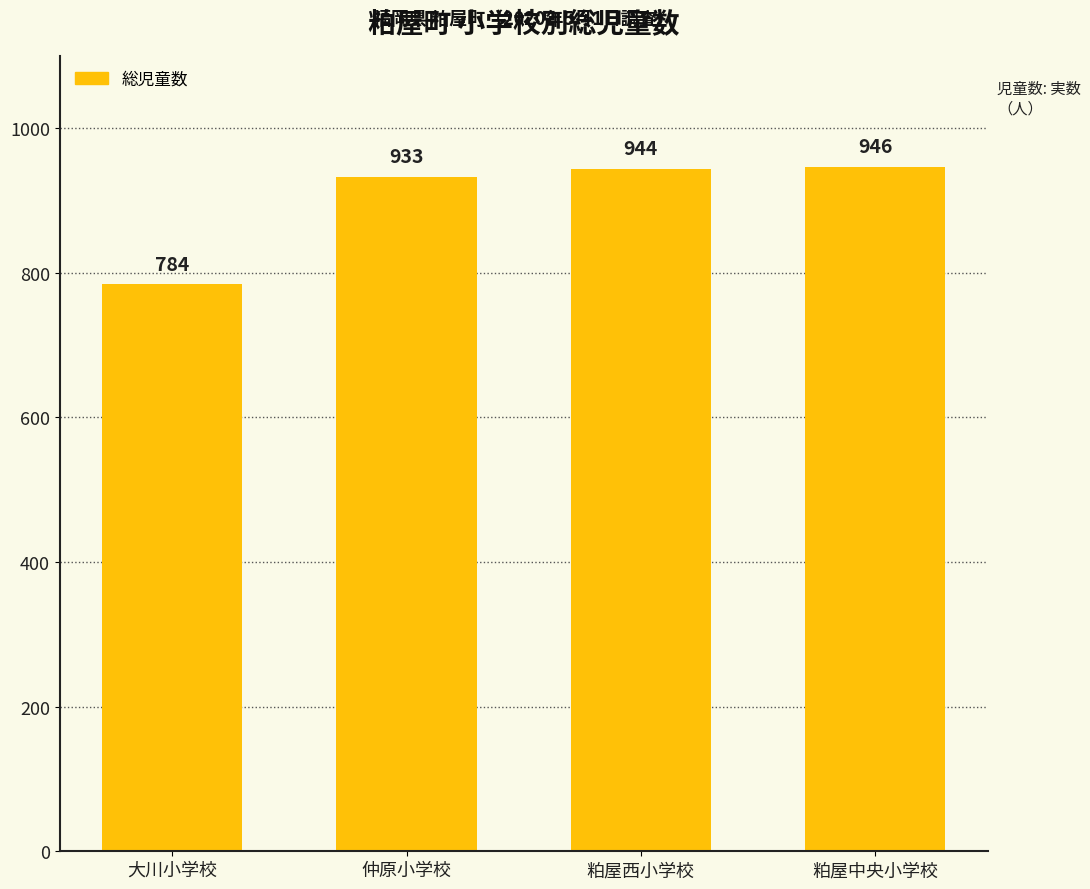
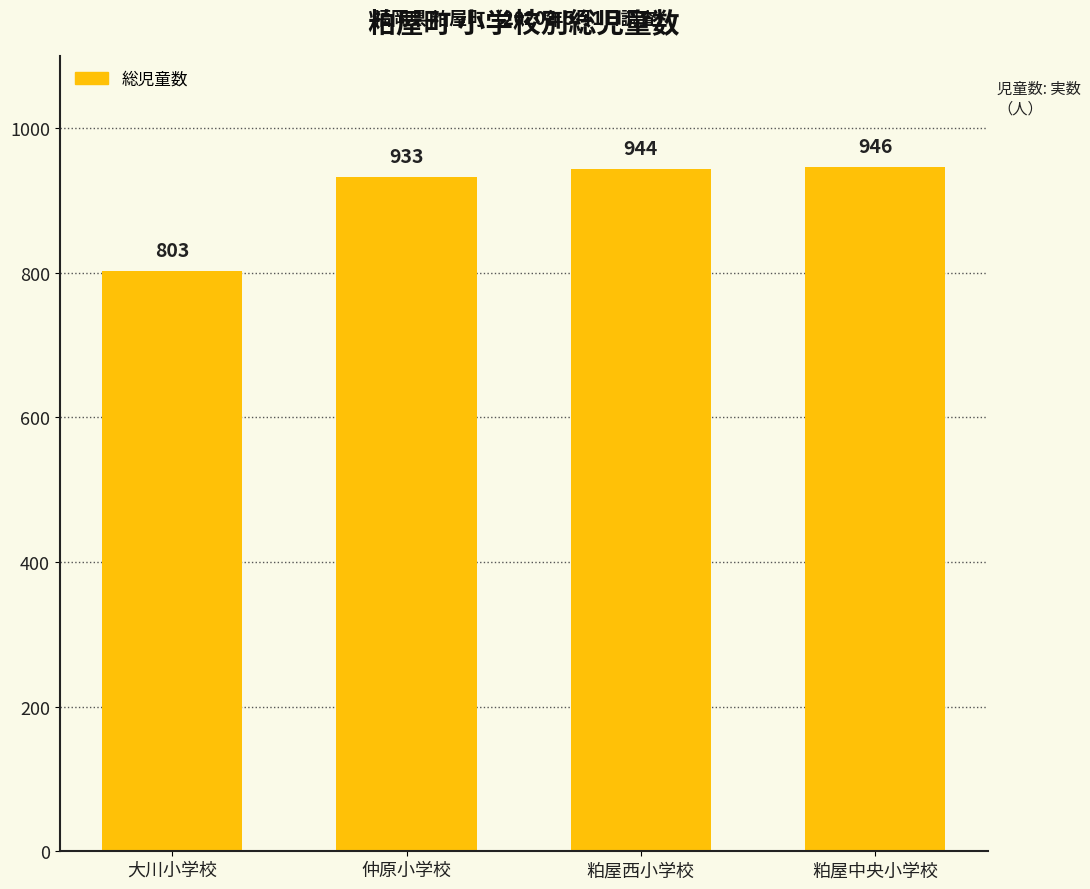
大川小学校: 784 -> 803
